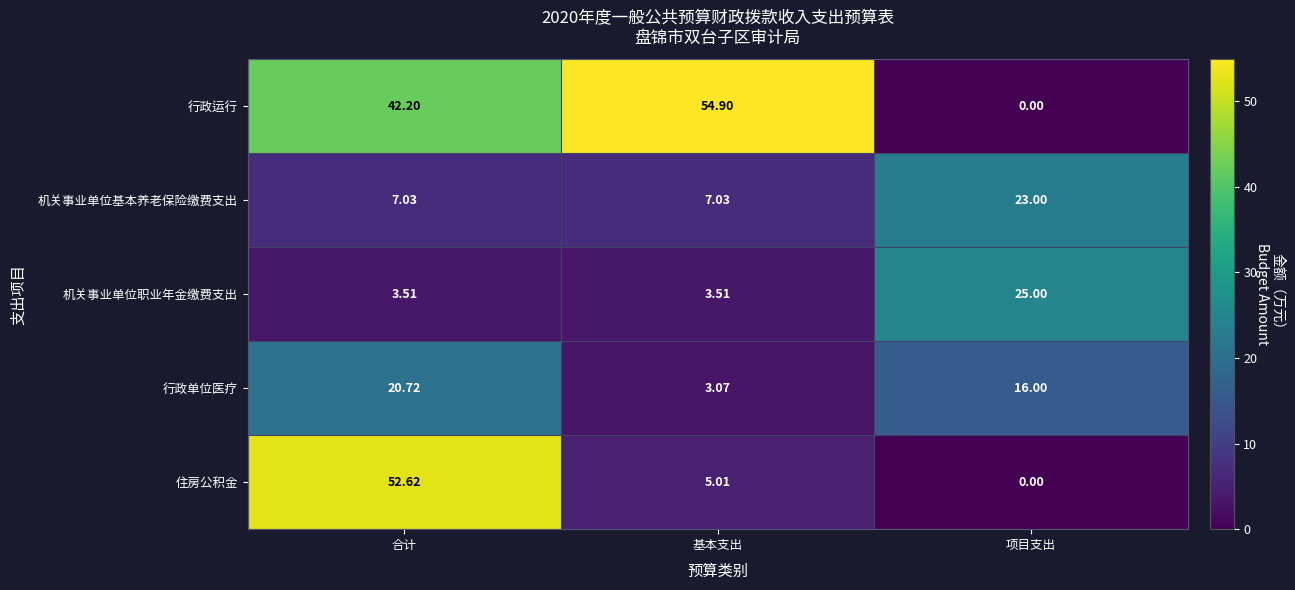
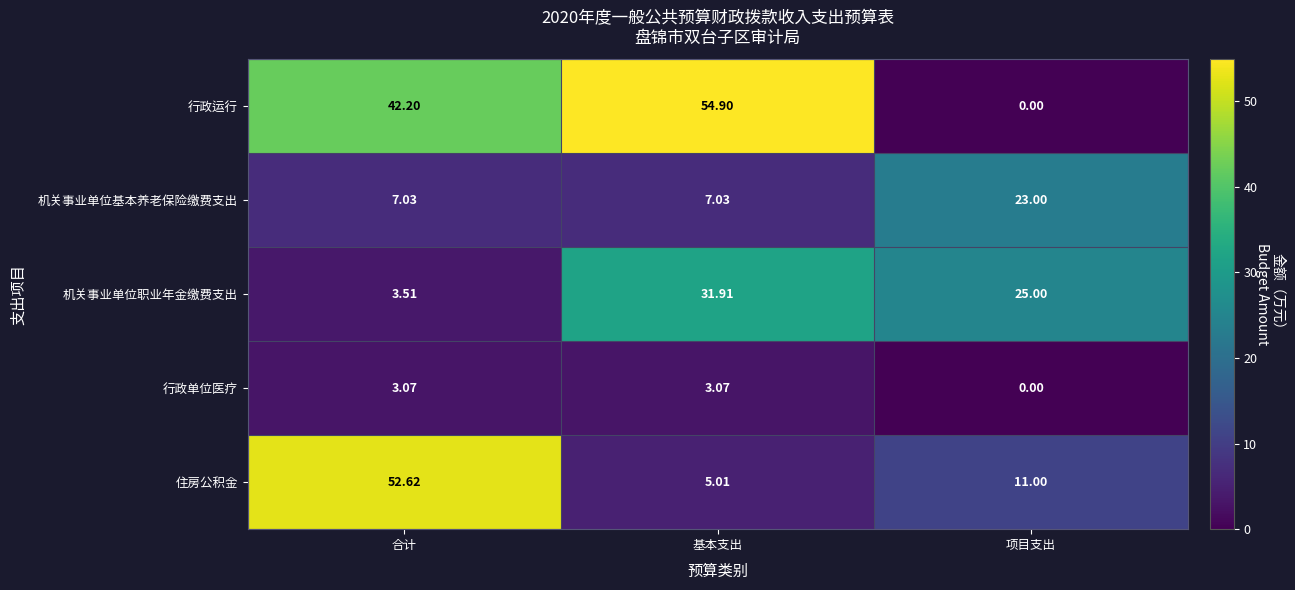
机关事业单位职业年金缴费支出, 基本支出: 3.51 -> 31.91
行政单位医疗, 合计: 20.72 -> 3.07
行政单位医疗, 项目支出: 16.00 -> 0.00
住房公积金, 项目支出: 0.00 -> 11.00
